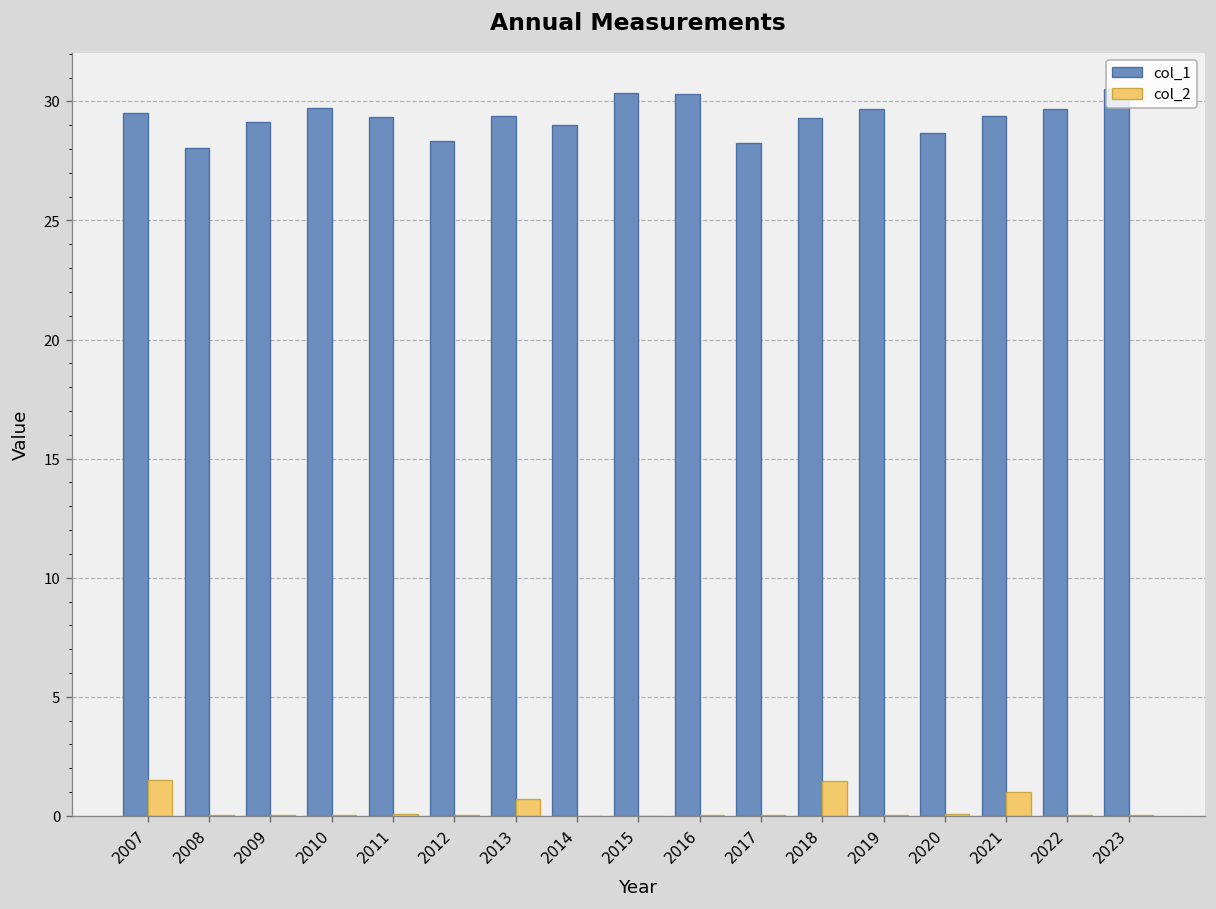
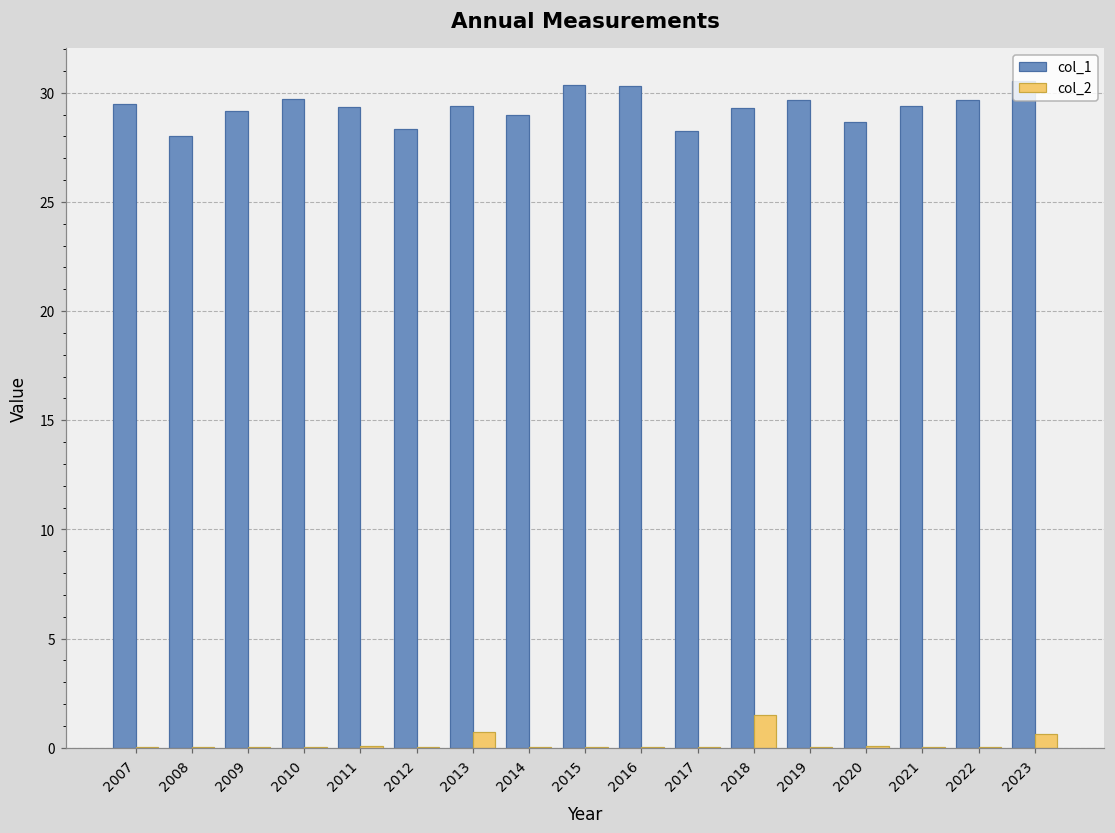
col_2, 2007: 1.5 -> 0.1
col_2, 2021: 1.0 -> 0.0
col_2, 2023: 0.0 -> 0.6
